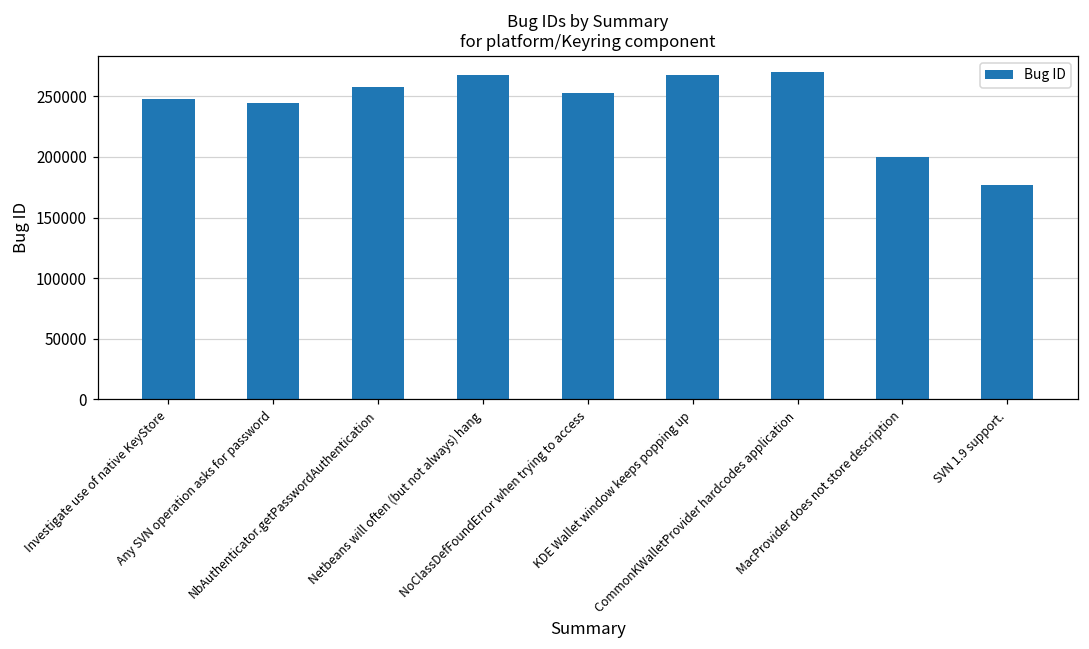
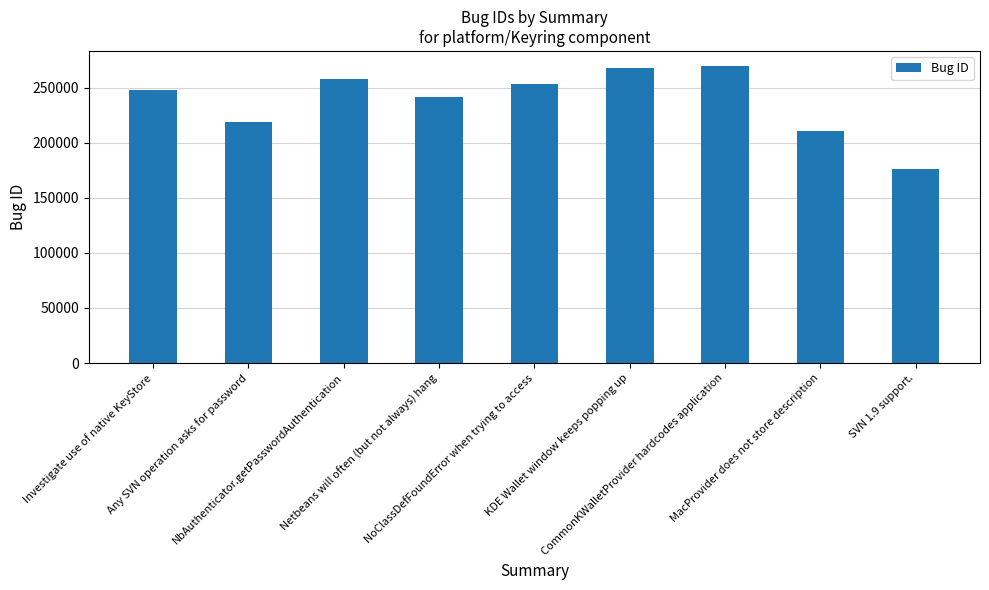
Any SVN operation asks for password: 245000 -> 219000
Netbeans will often (but not always) hang: 267000 -> 241000
MacProvider does not store description: 200000 -> 211000
